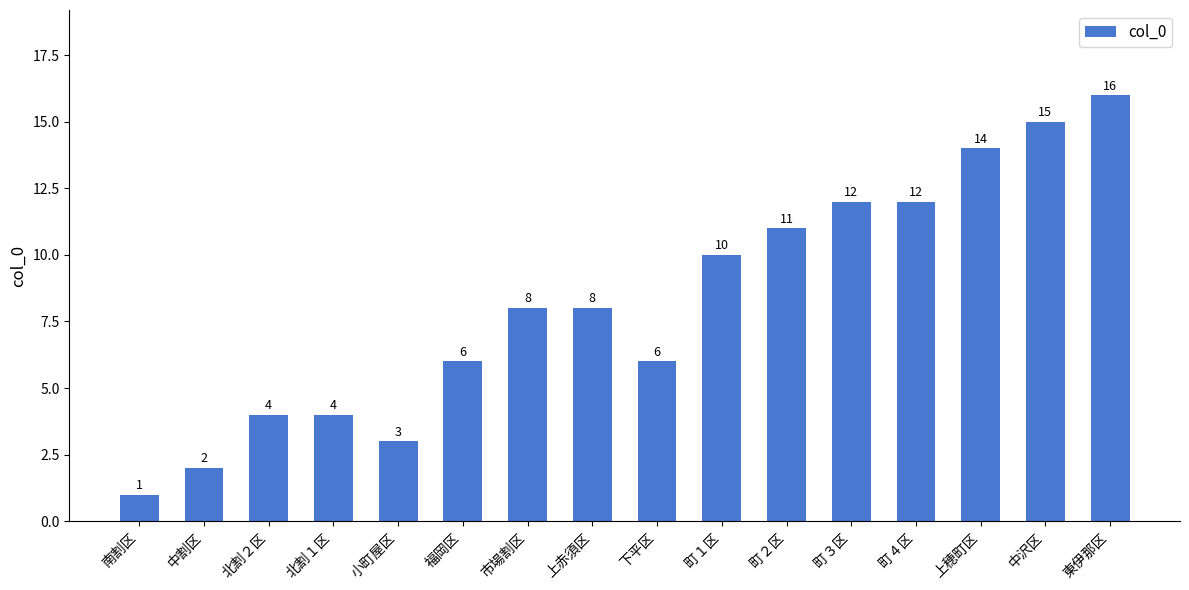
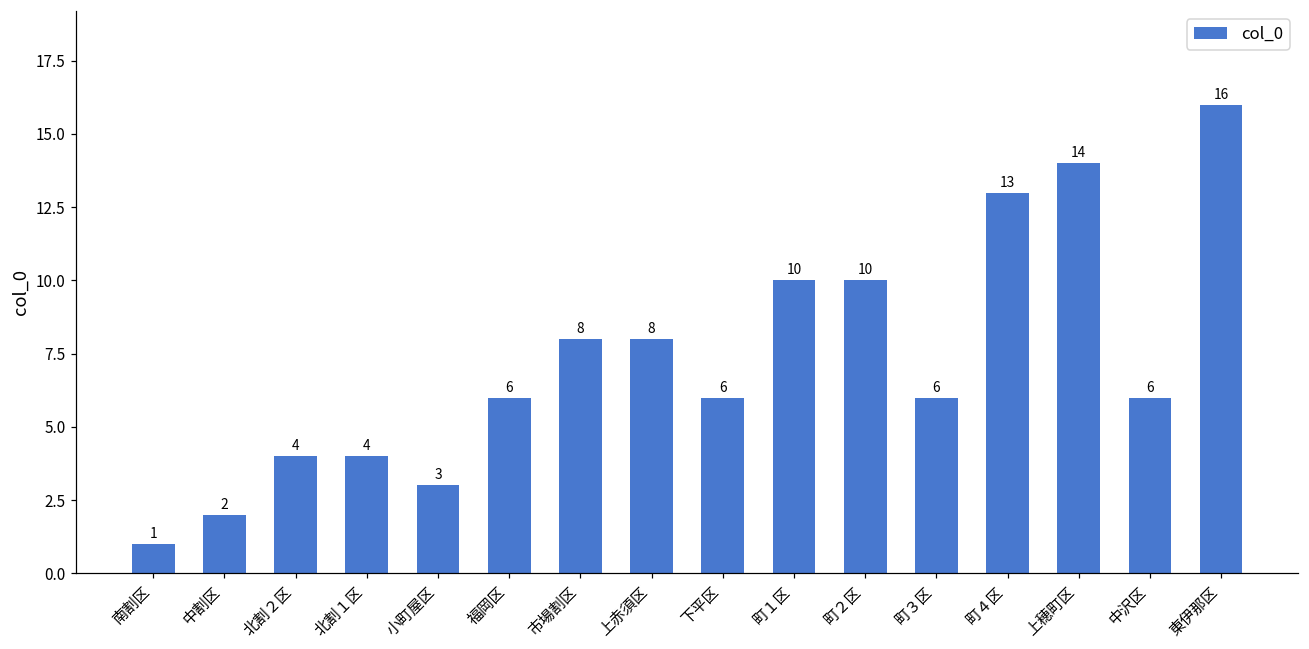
町２区: 11 -> 10
町３区: 12 -> 6
町４区: 12 -> 13
中沢区: 15 -> 6
